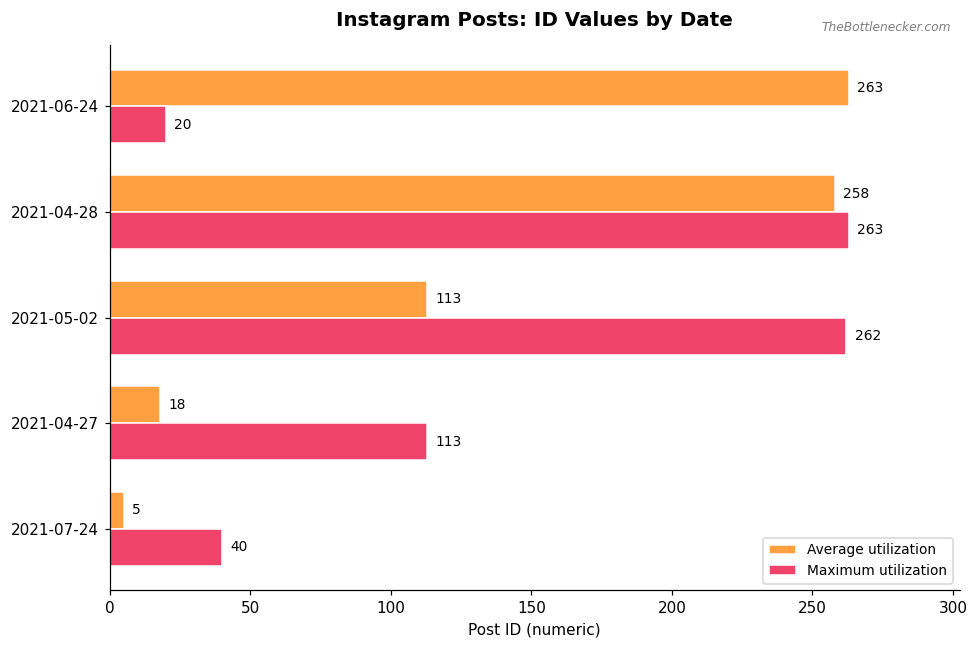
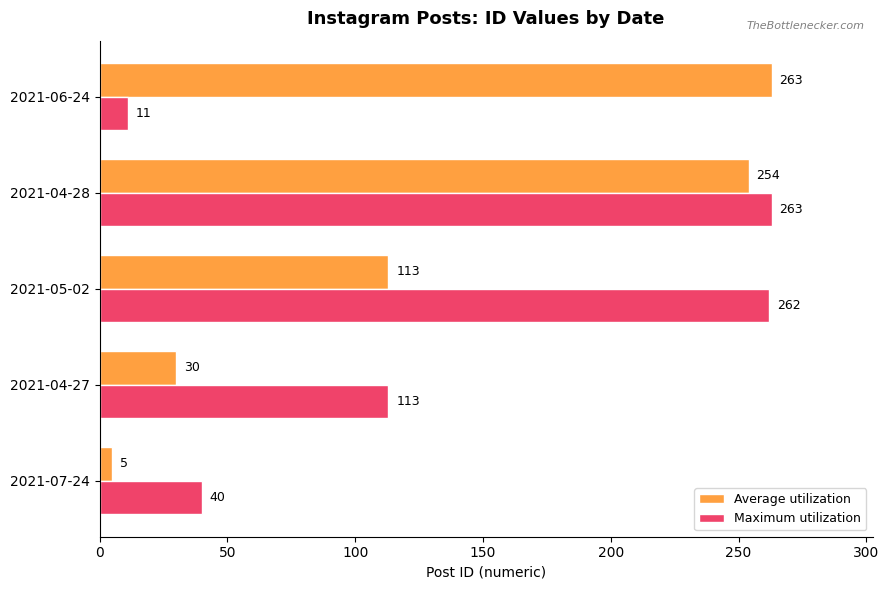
Maximum utilization, 2021-06-24: 20 -> 11
Average utilization, 2021-04-28: 258 -> 254
Average utilization, 2021-04-27: 18 -> 30
